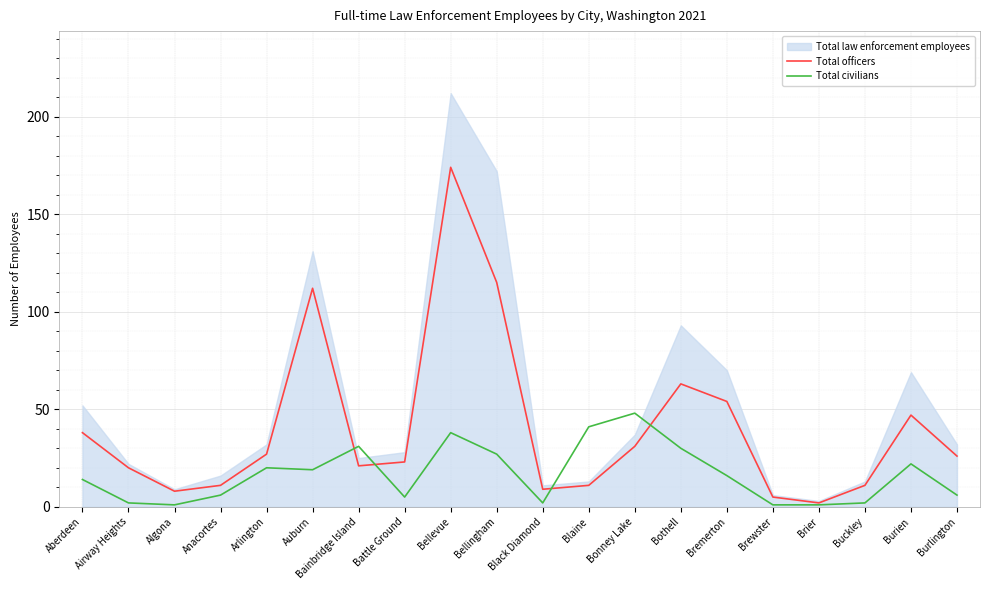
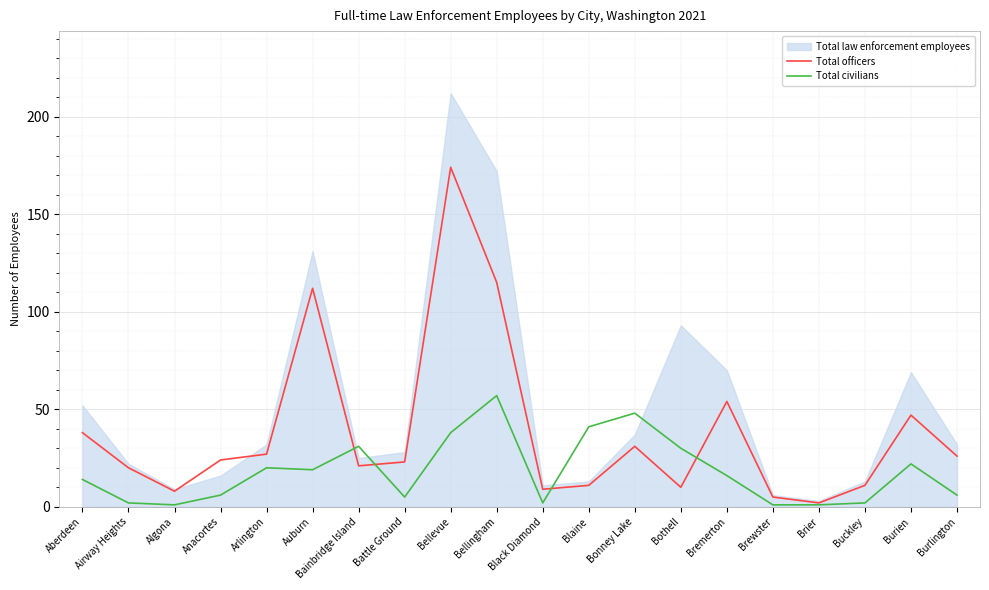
Total officers, Anacortes: 11 -> 24
Total civilians, Bellingham: 27 -> 57
Total officers, Bothell: 63 -> 10
